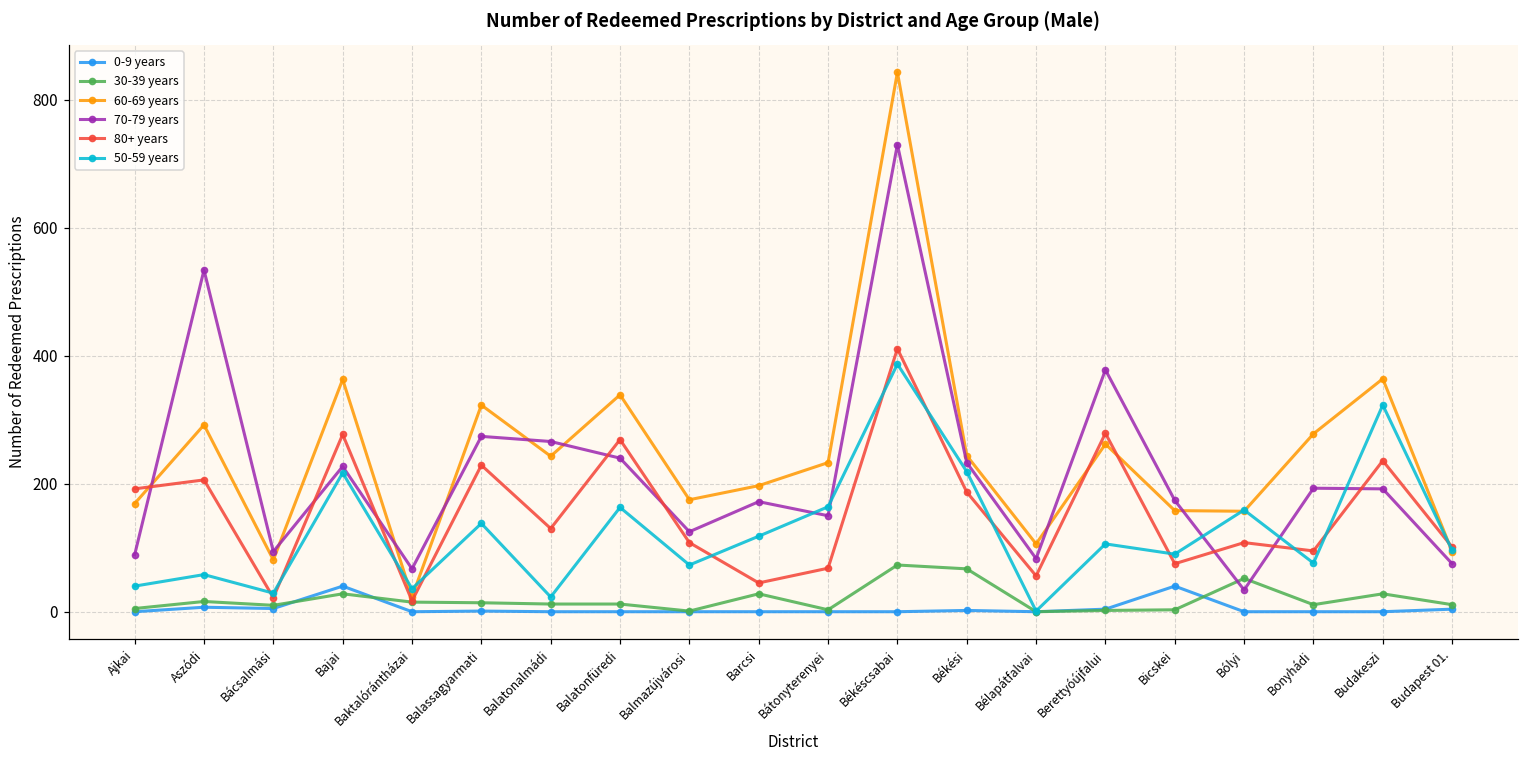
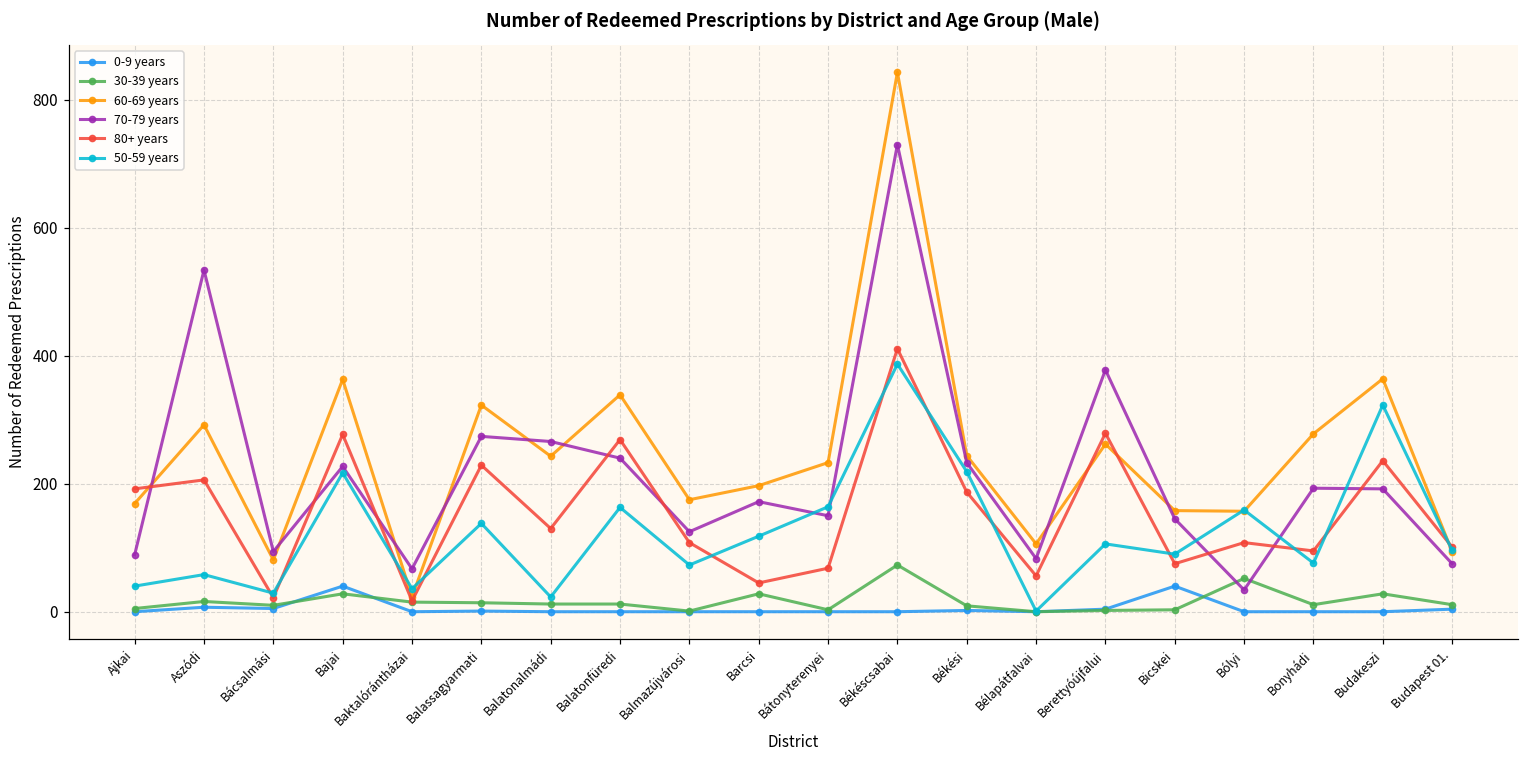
30-39 years, Békési: 70 -> 10
70-79 years, Bicskei: 170 -> 150
